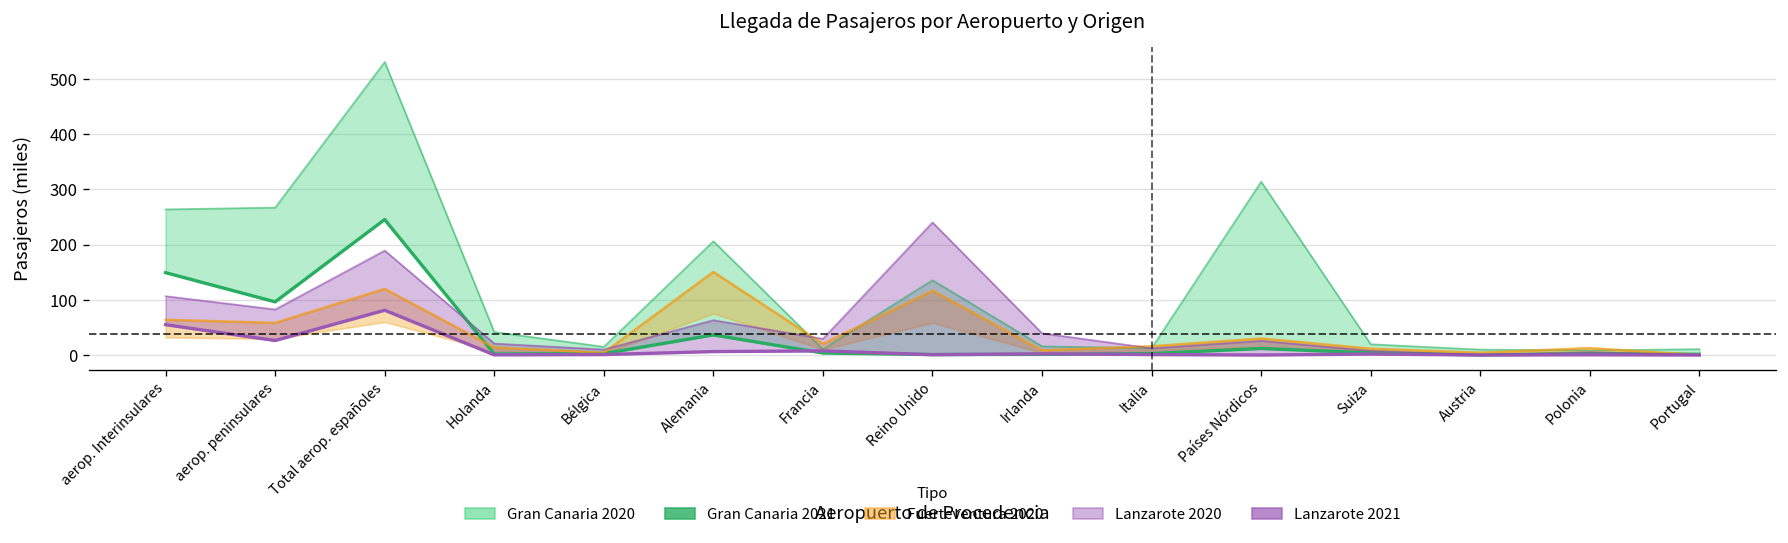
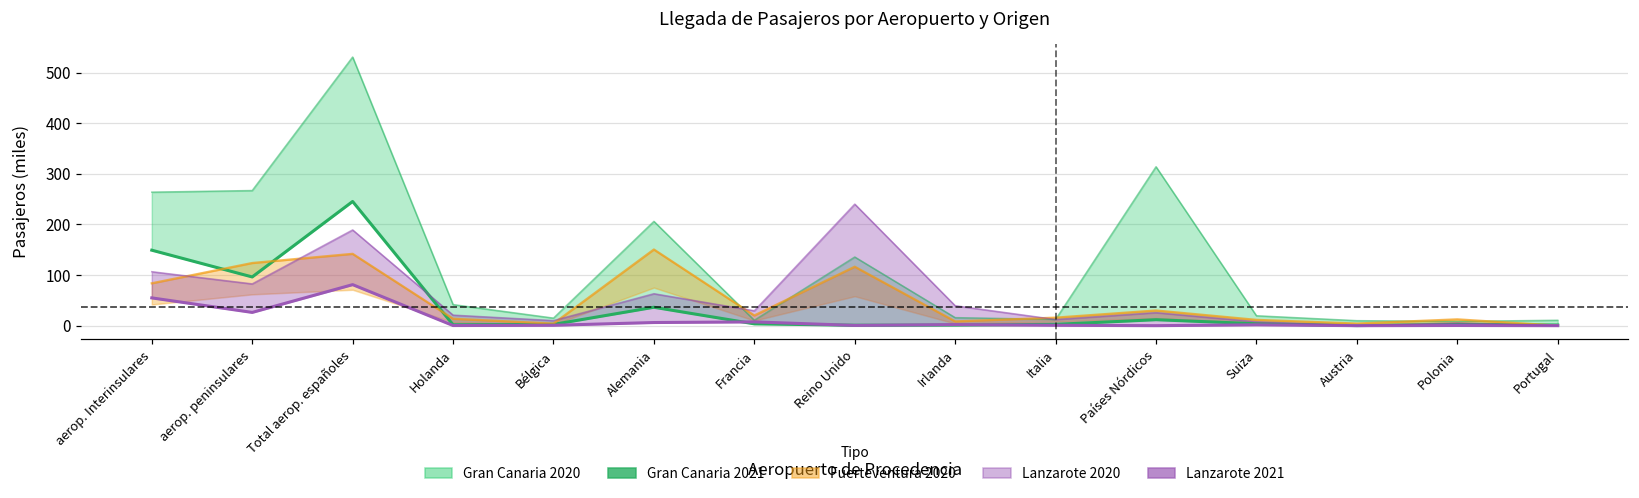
Fuerteventura 2020, aerop. Interinsulares: 60 -> 80
Fuerteventura 2020, aerop. peninsulares: 60 -> 120
Fuerteventura 2020, Total aerop. españoles: 120 -> 140
